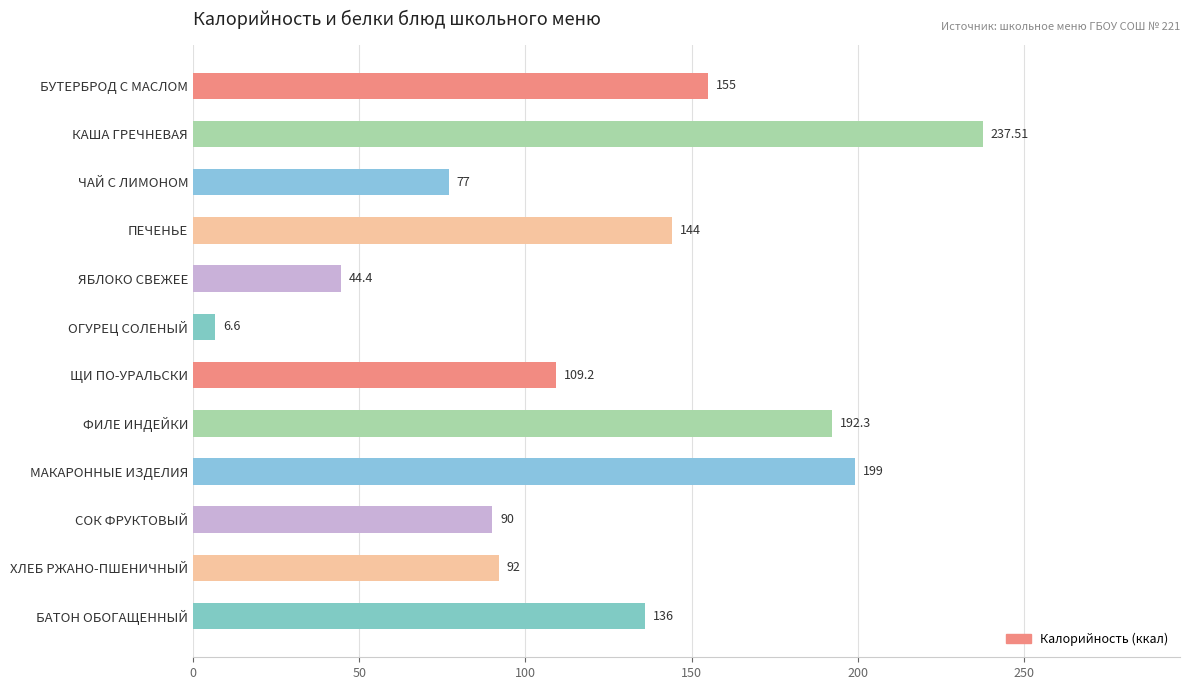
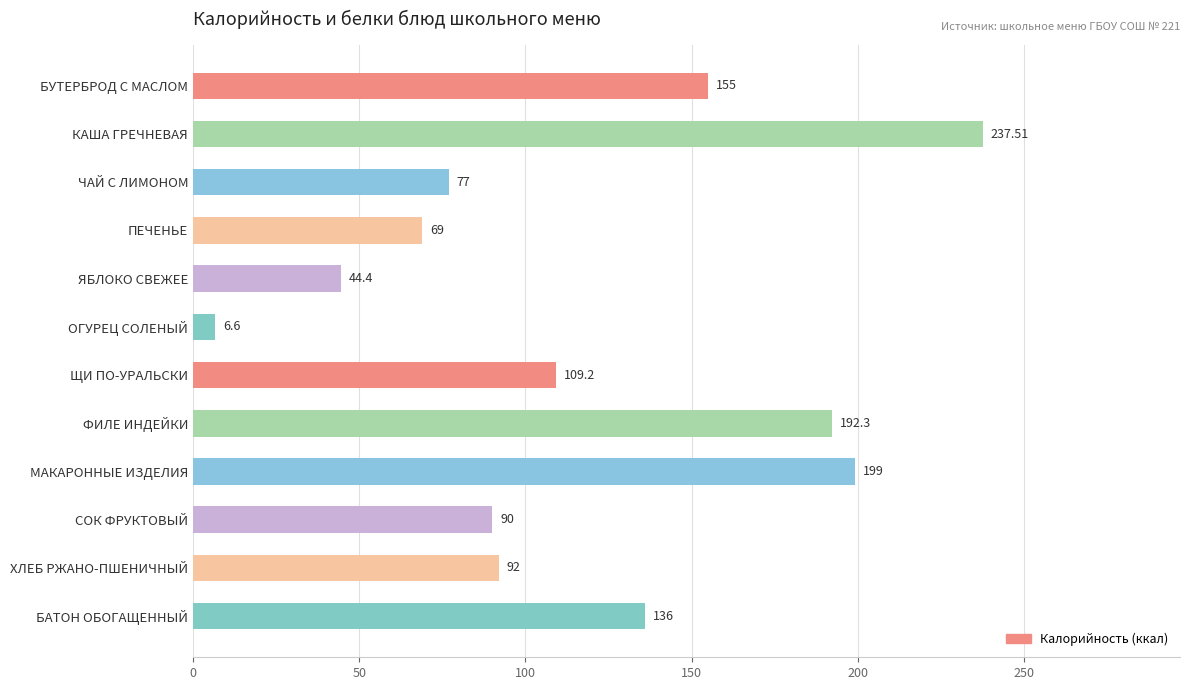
ПЕЧЕНЬЕ: 144 -> 69
